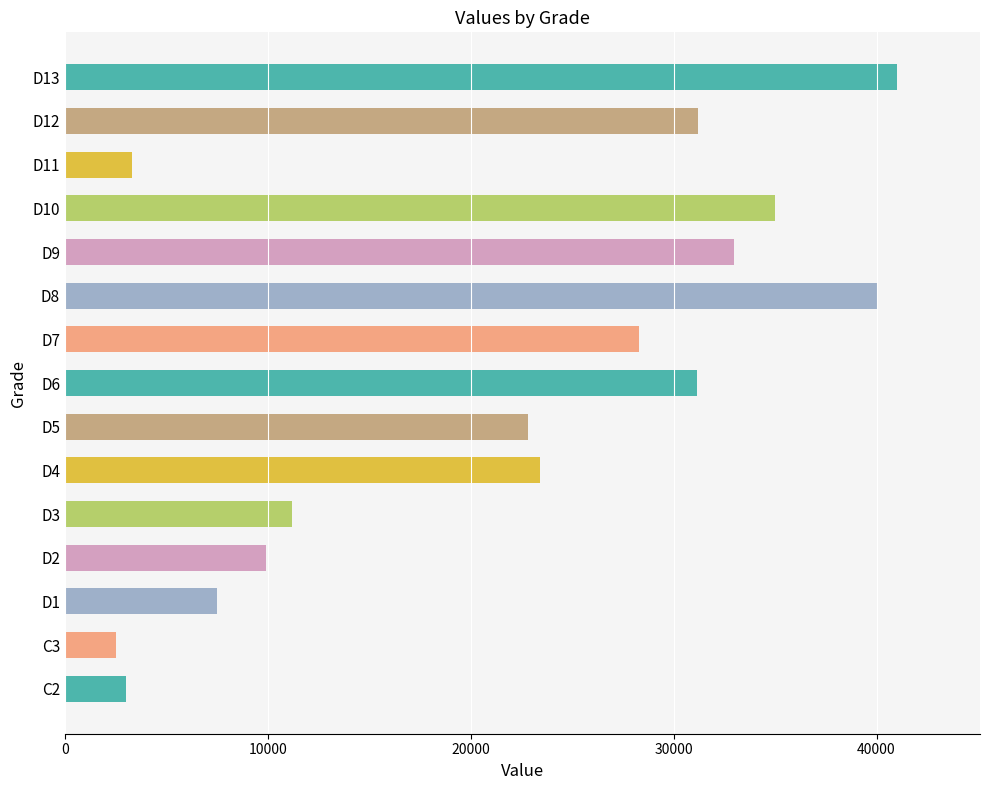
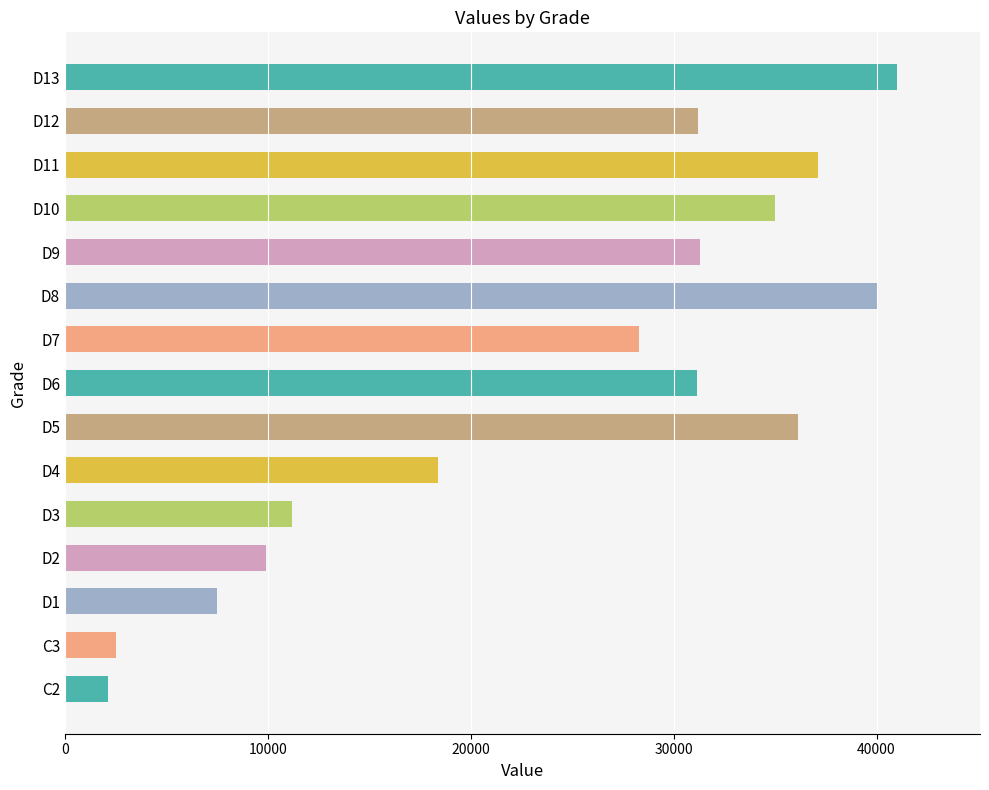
D11: 3300 -> 37100
D9: 33000 -> 31300
D5: 22800 -> 36100
D4: 23400 -> 18400
C2: 3000 -> 2100
